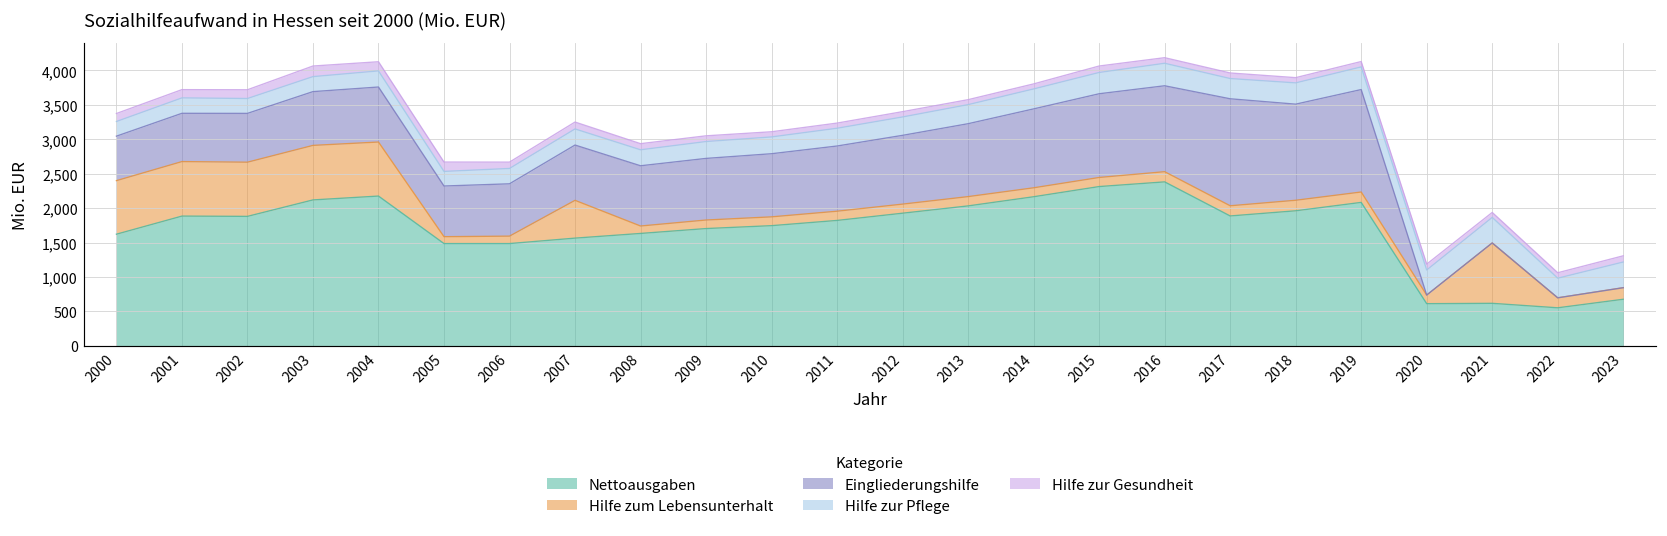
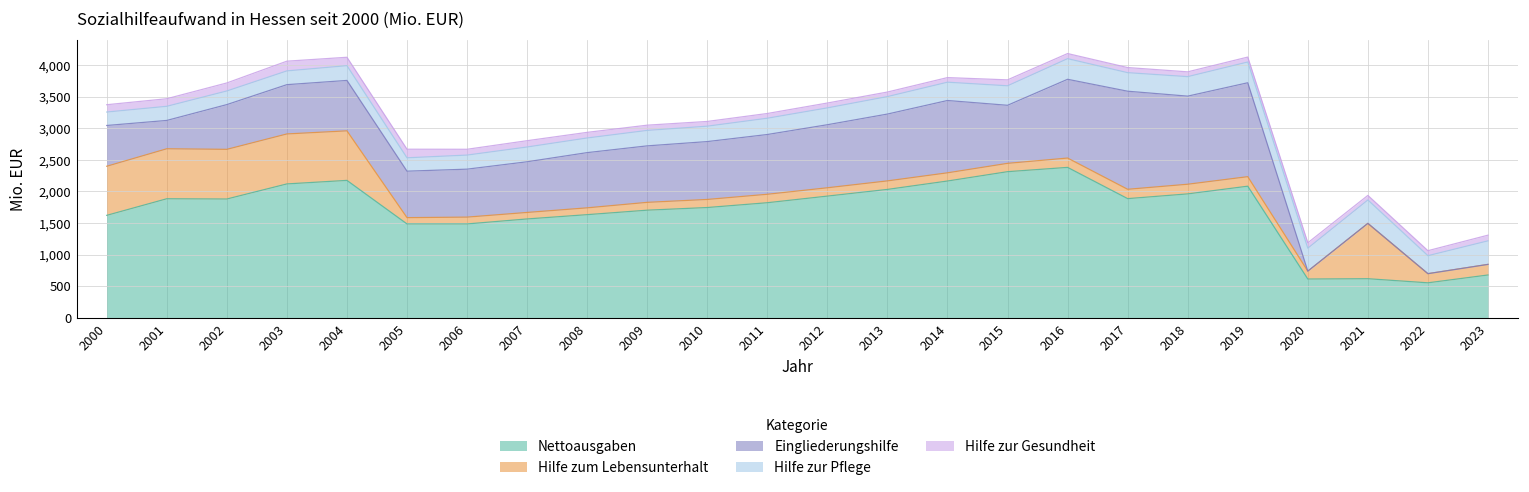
Eingliederungshilfe, 2001: 700 -> 400
Hilfe zum Lebensunterhalt, 2007: 500 -> 100
Eingliederungshilfe, 2015: 1,200 -> 900
